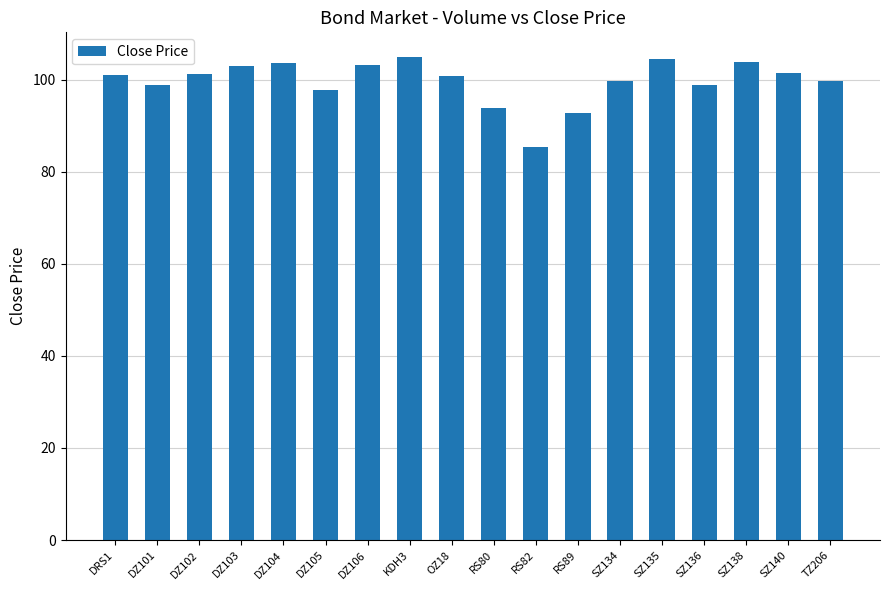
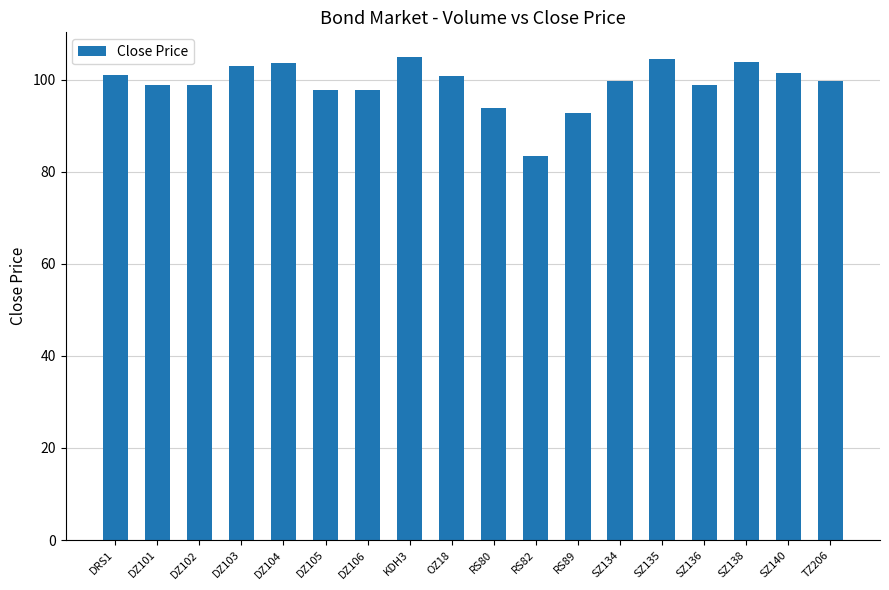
DZ102: 101 -> 99
DZ106: 103 -> 98
RS82: 85 -> 83
